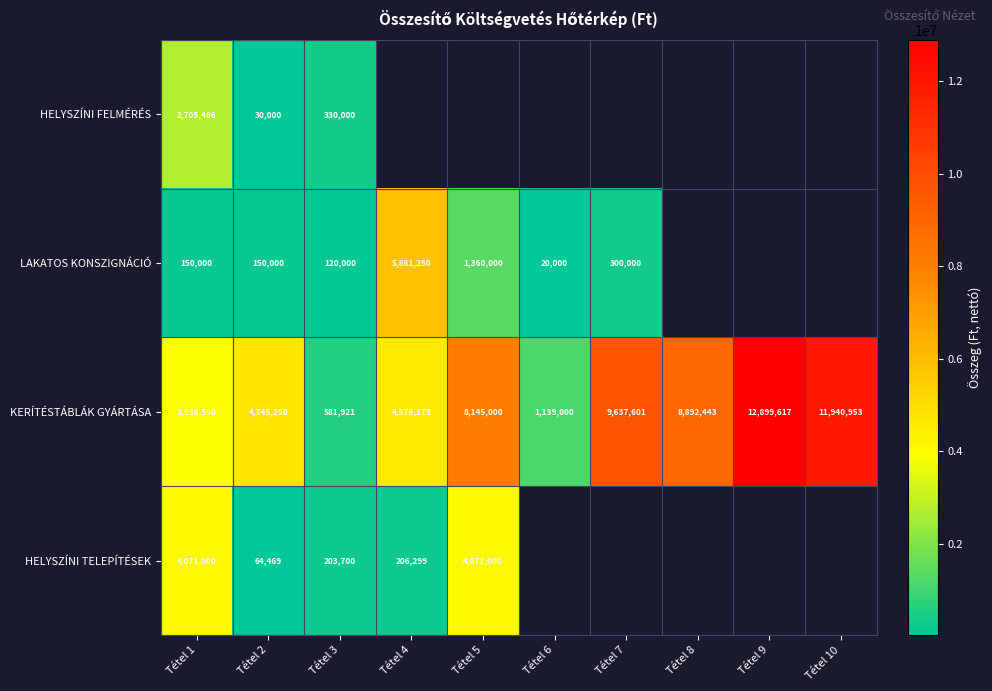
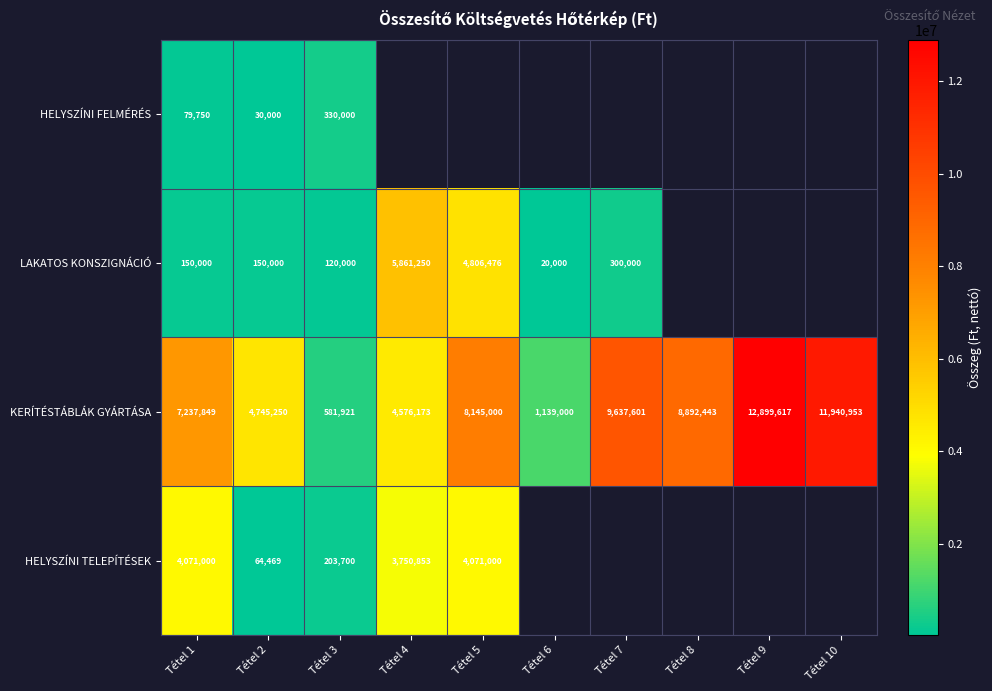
HELYSZÍNI FELMÉRÉS, Tétel 1: 2,705,486 -> 79,750
LAKATOS KONSZIGNÁCIÓ, Tétel 5: 1,360,000 -> 4,806,476
KERÍTÉSTÁBLÁK GYÁRTÁSA, Tétel 1: 3,938,550 -> 7,237,849
HELYSZÍNI TELEPÍTÉSEK, Tétel 4: 206,299 -> 3,750,853
